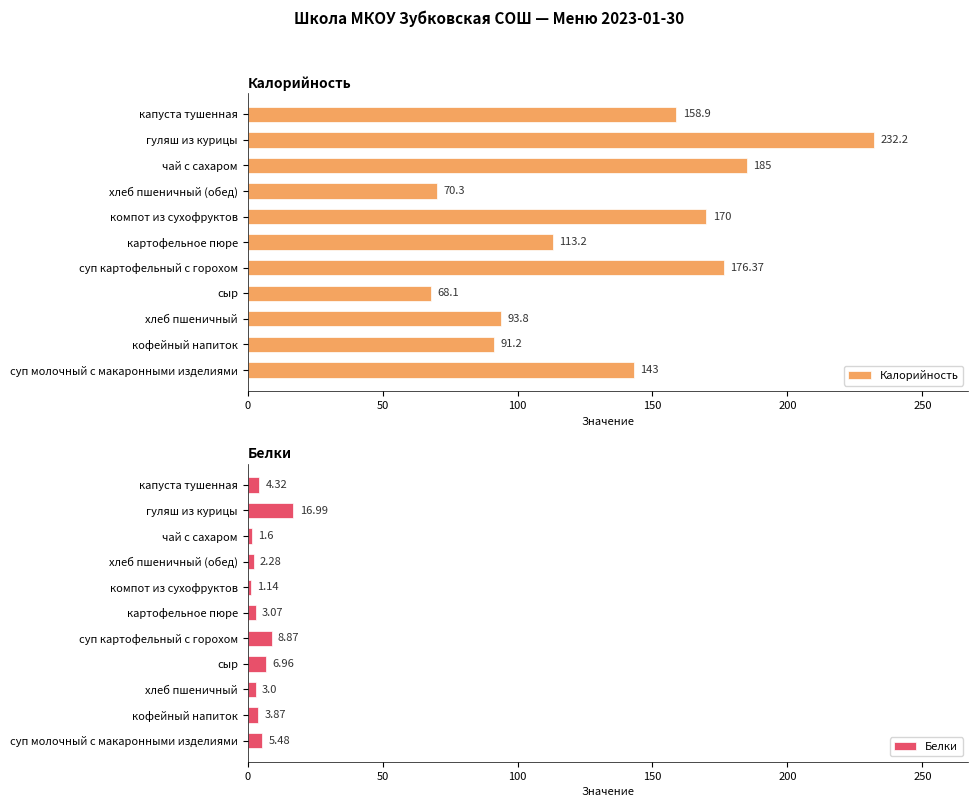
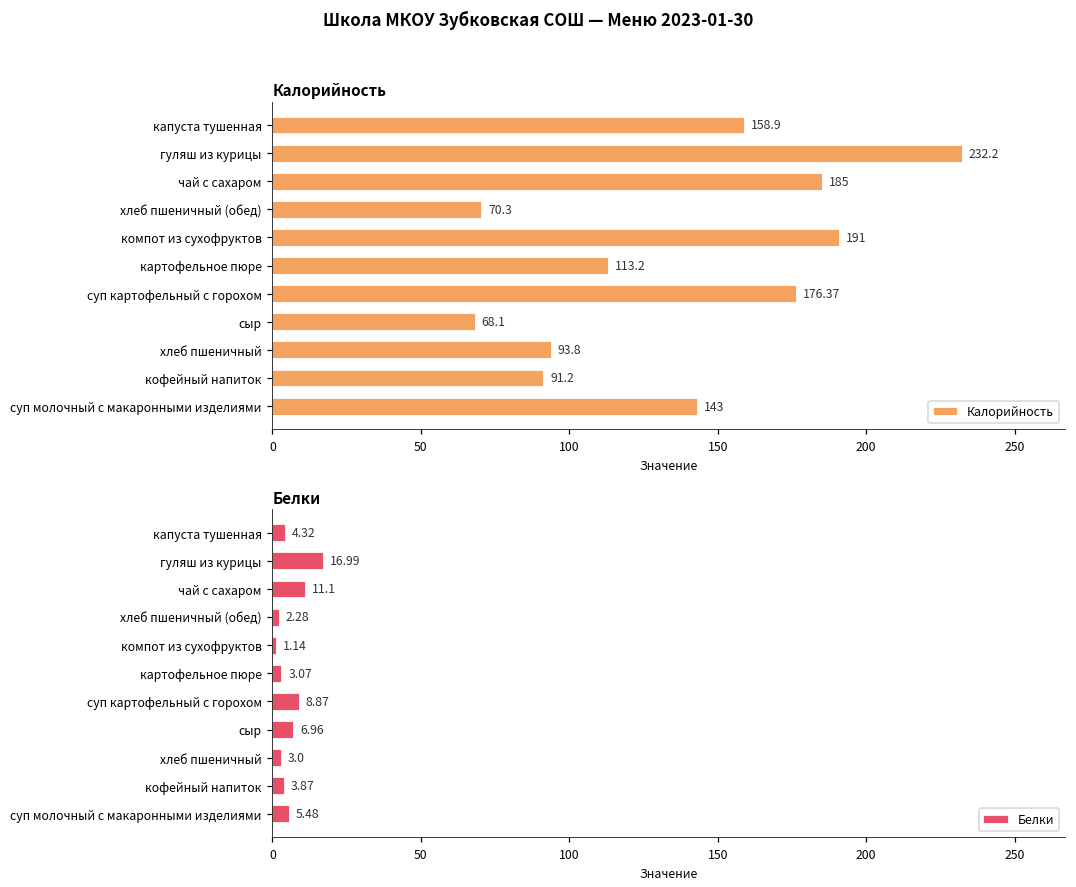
Калорийность, компот из сухофруктов: 170 -> 191
Белки, чай с сахаром: 1.6 -> 11.1
